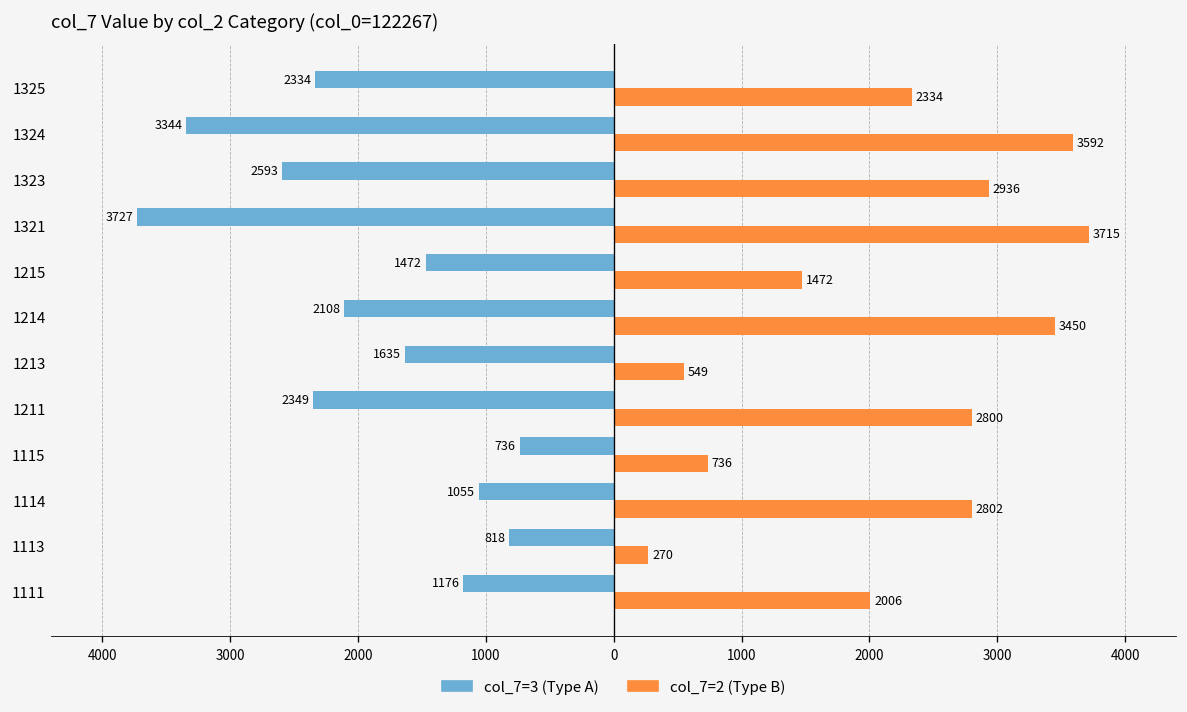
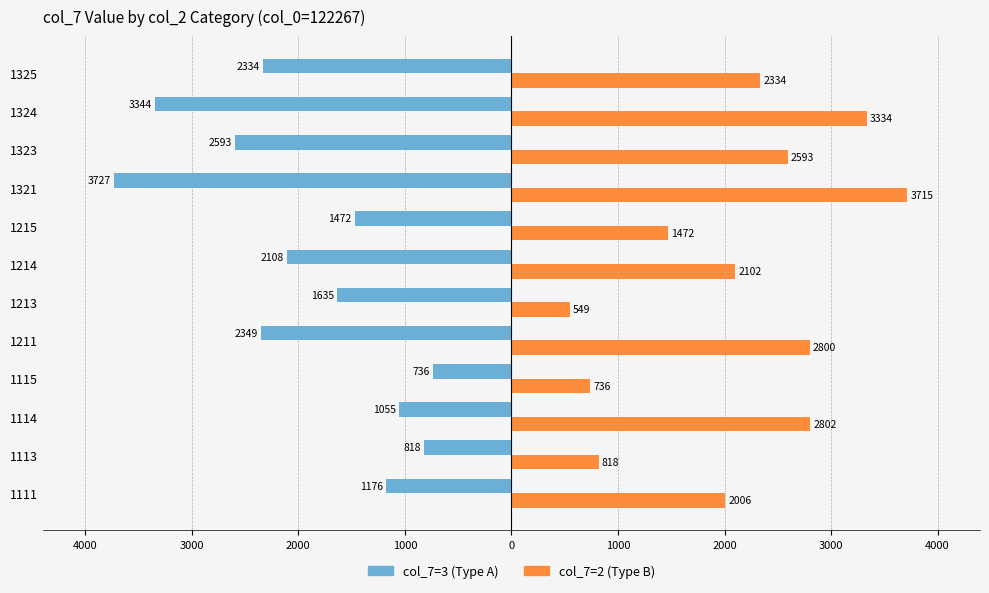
col_7=2 (Type B), 1324: 3592 -> 3334
col_7=2 (Type B), 1323: 2936 -> 2593
col_7=2 (Type B), 1214: 3450 -> 2102
col_7=2 (Type B), 1113: 270 -> 818
